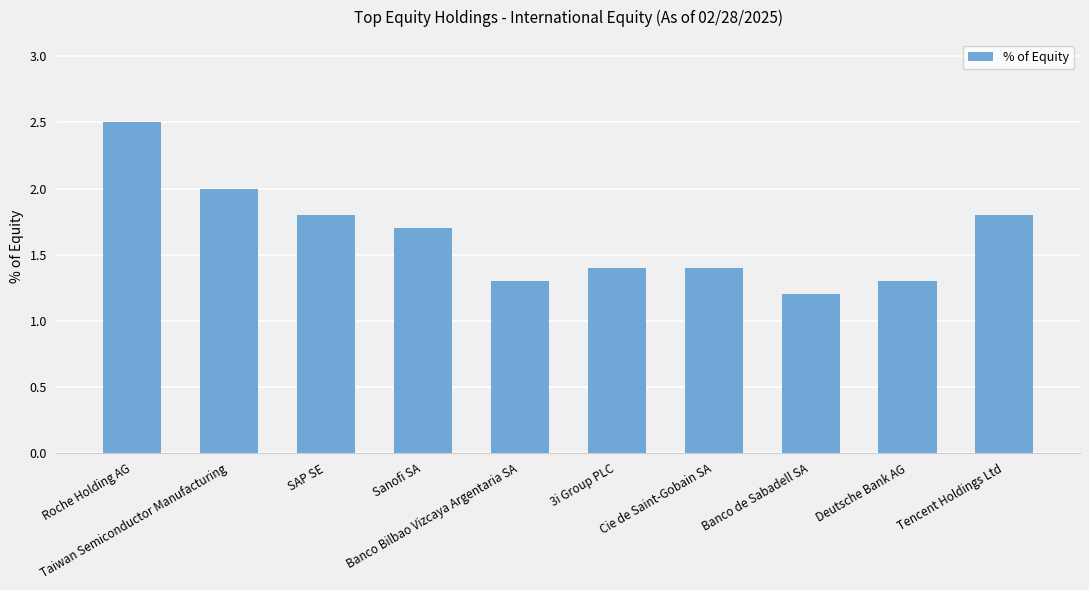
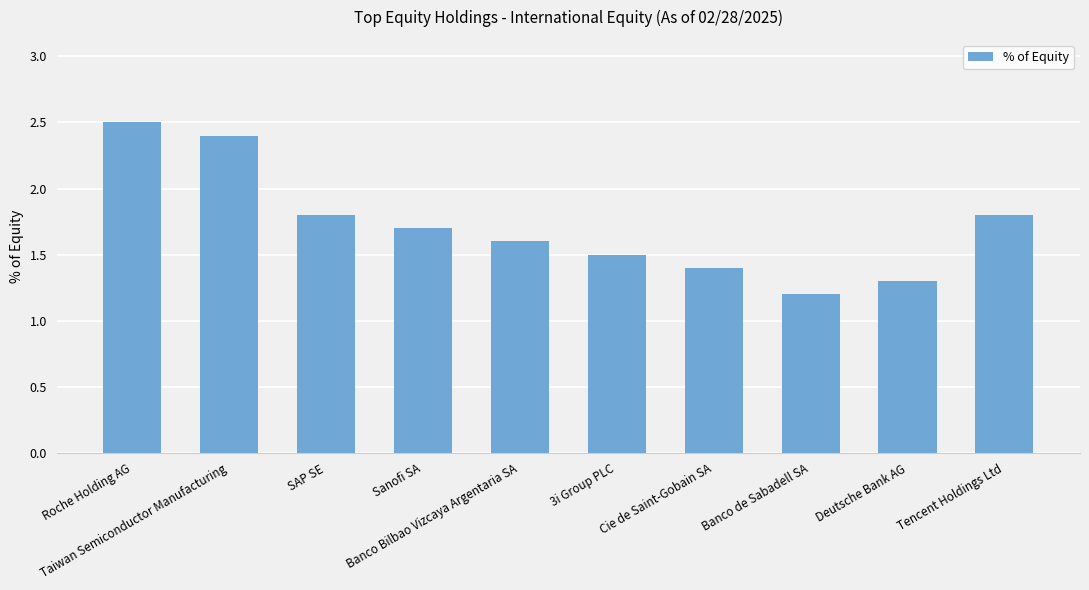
Taiwan Semiconductor Manufacturing: 2.0 -> 2.4
Banco Bilbao Vizcaya Argentaria SA: 1.3 -> 1.6
3i Group PLC: 1.4 -> 1.5
